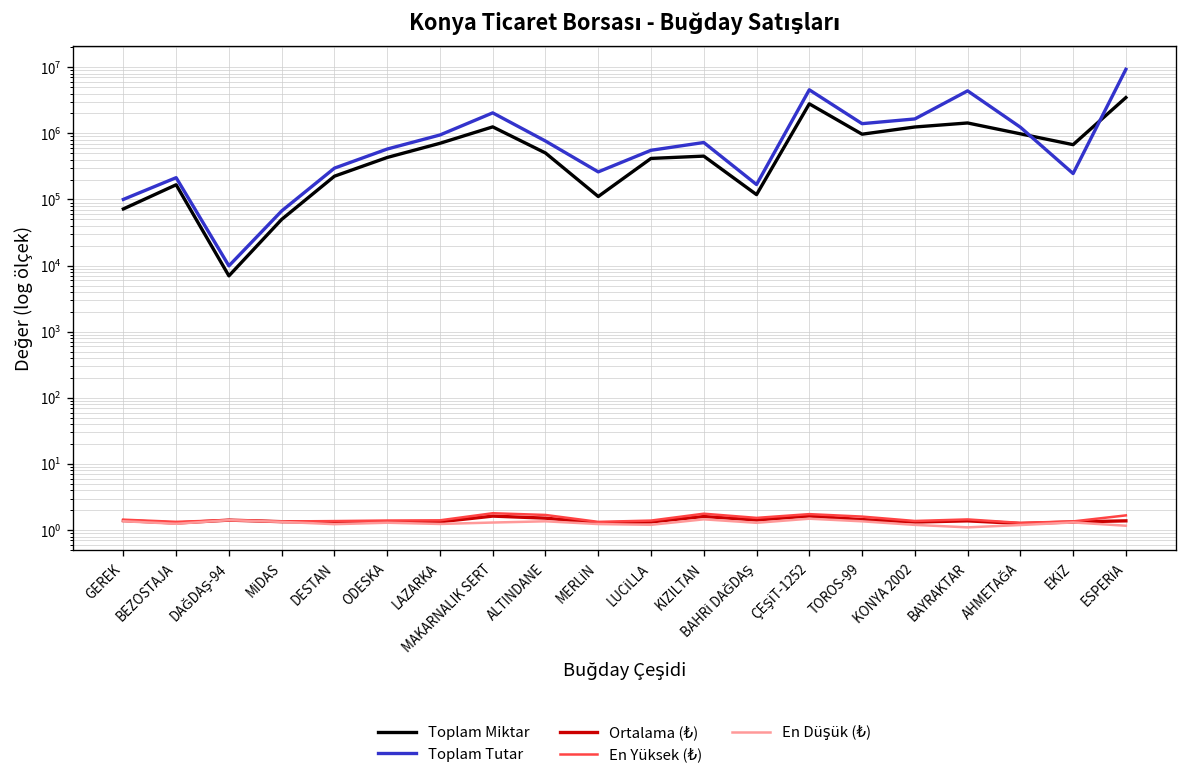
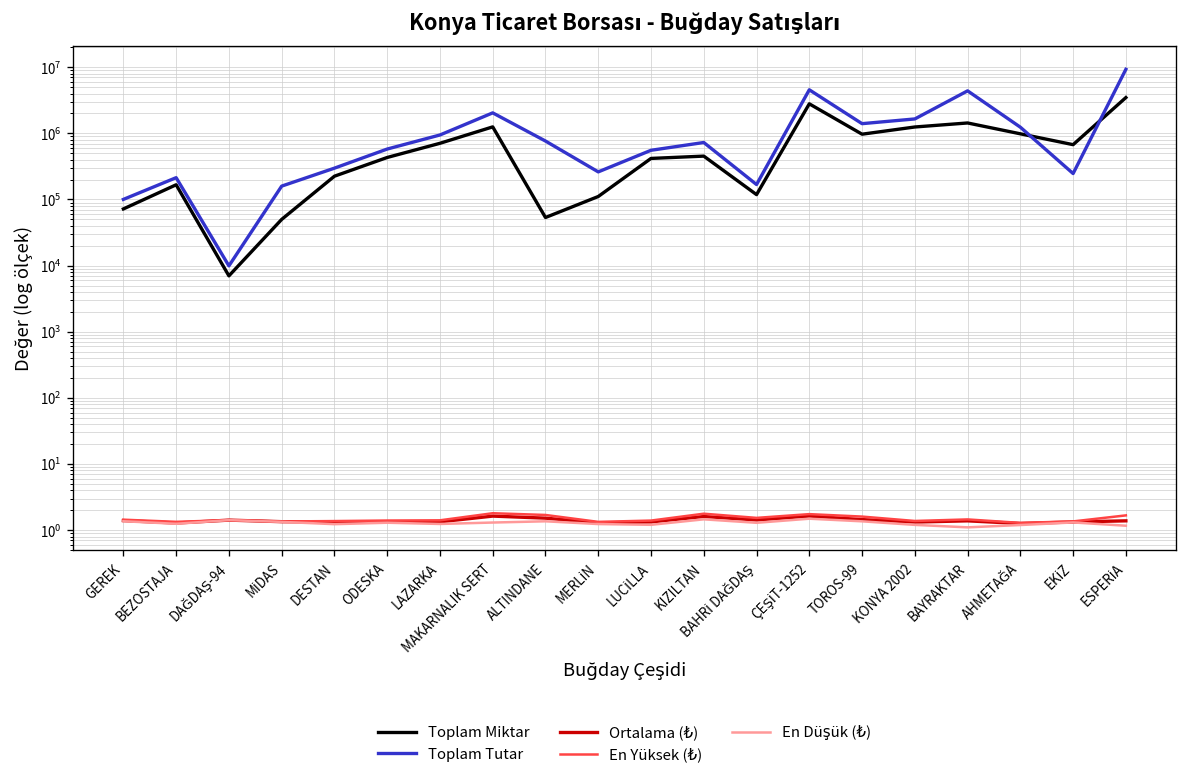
Toplam Tutar, MİDAS: 70000 -> 160000
Toplam Miktar, ALTINDANE: 500000 -> 50000
